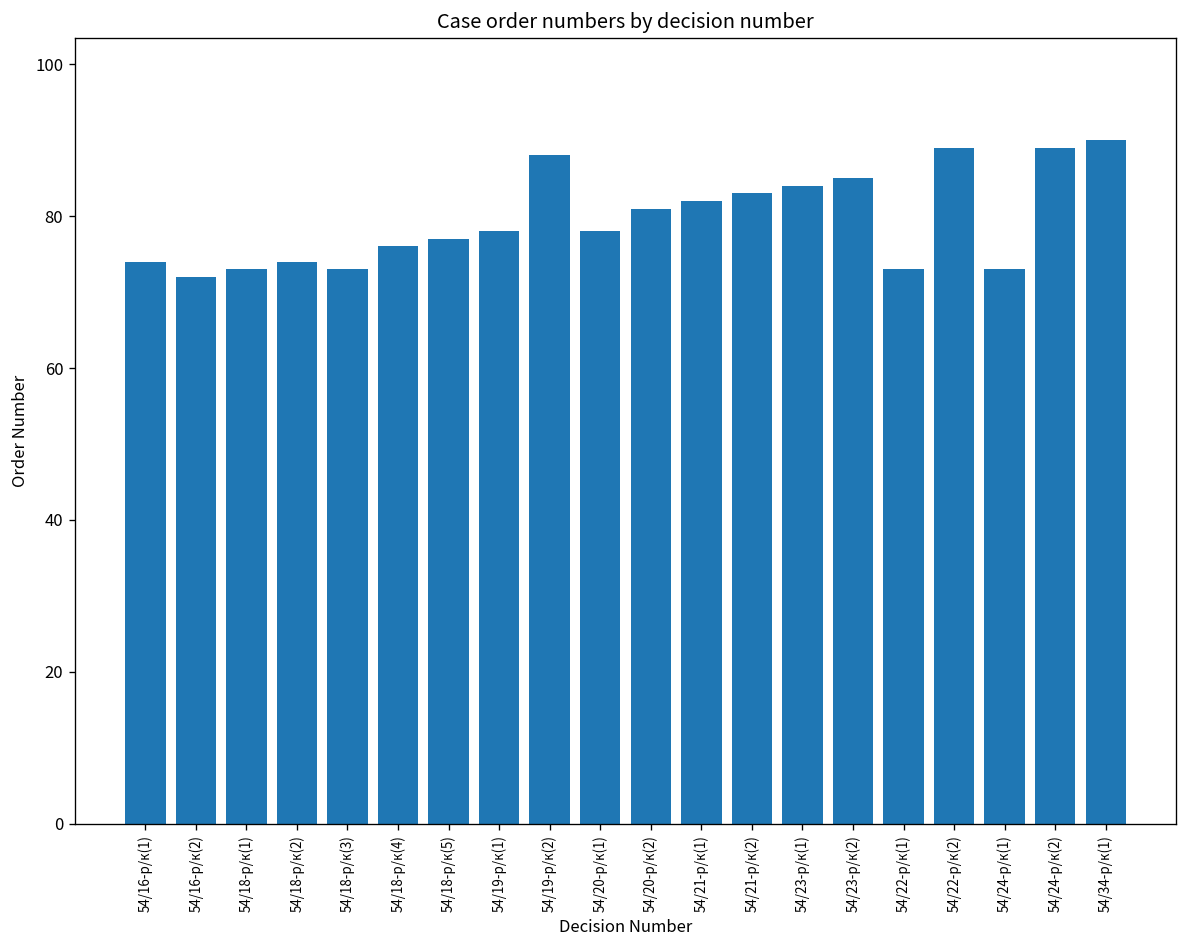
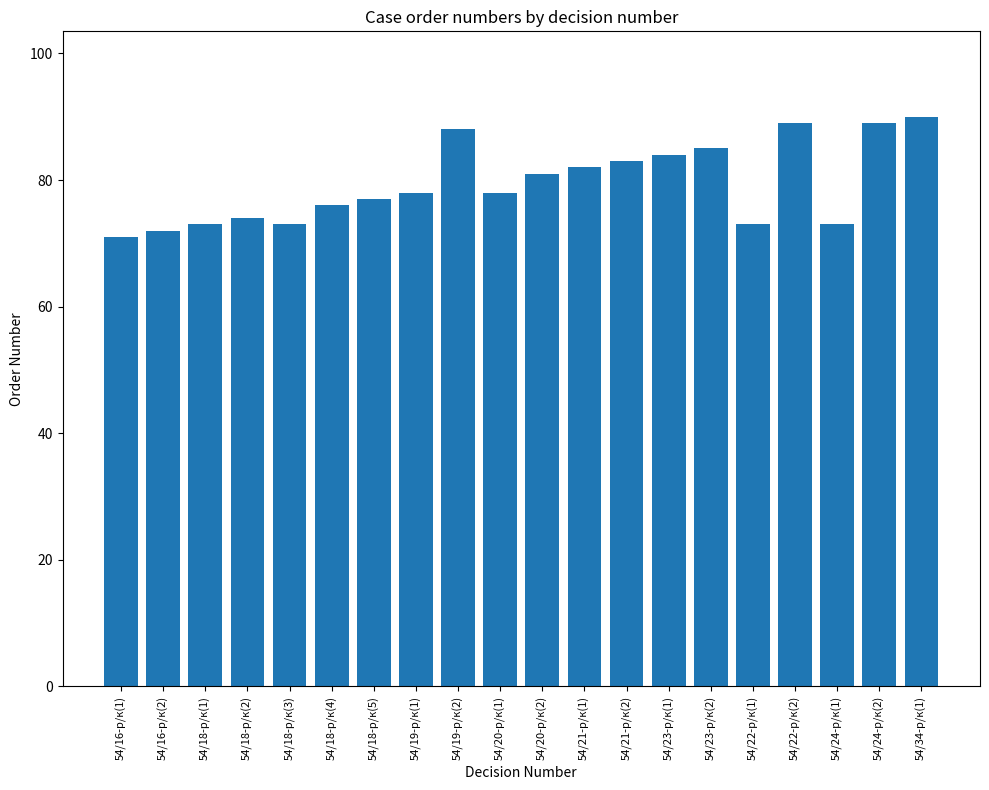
54/16-р/к(1): 74 -> 71
